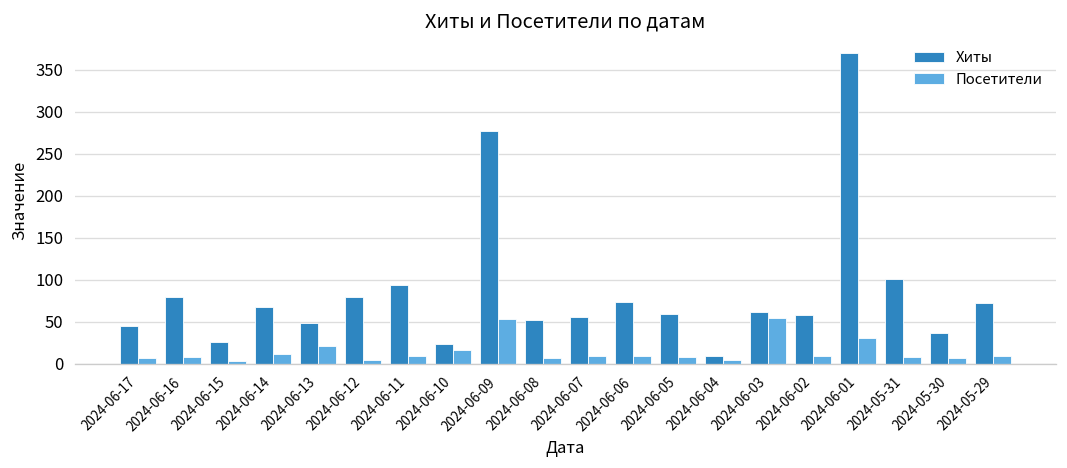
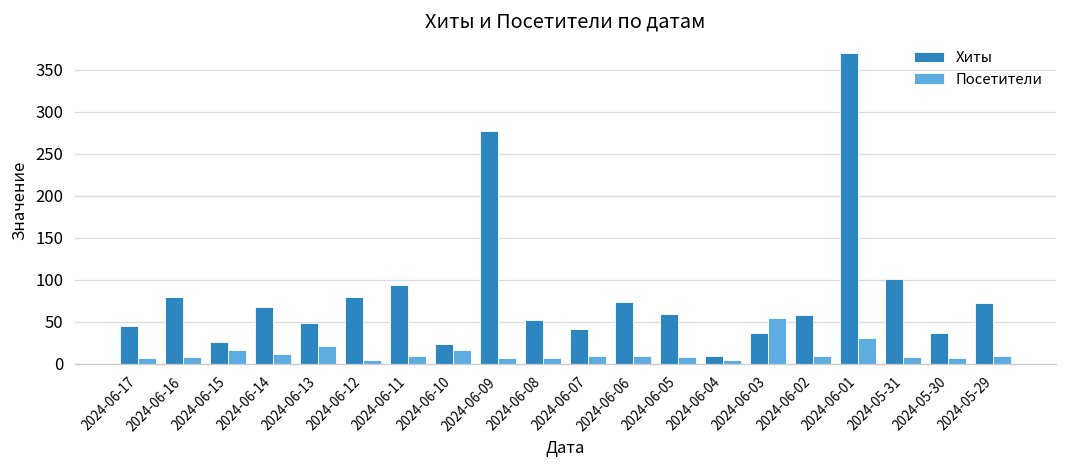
Посетители, 2024-06-15: 0 -> 20
Посетители, 2024-06-09: 50 -> 10
Хиты, 2024-06-07: 60 -> 40
Хиты, 2024-06-03: 60 -> 40
